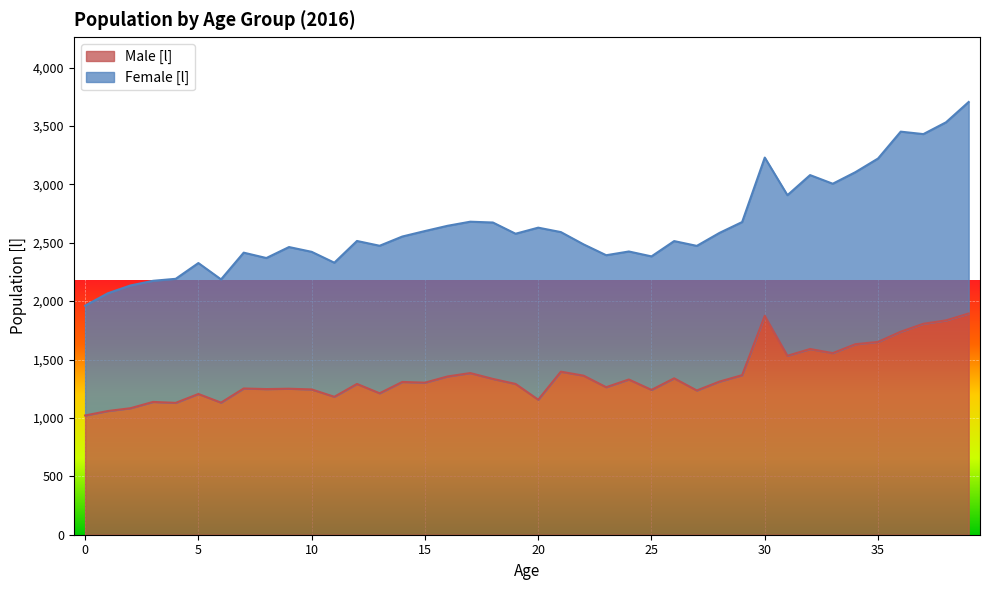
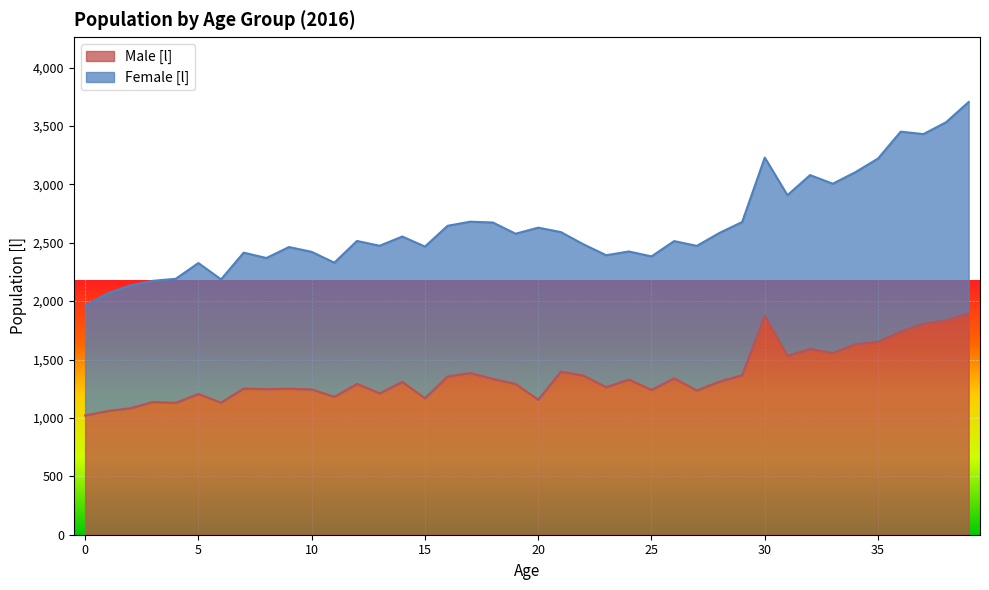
Male [l], 15: 1,300 -> 1,170
